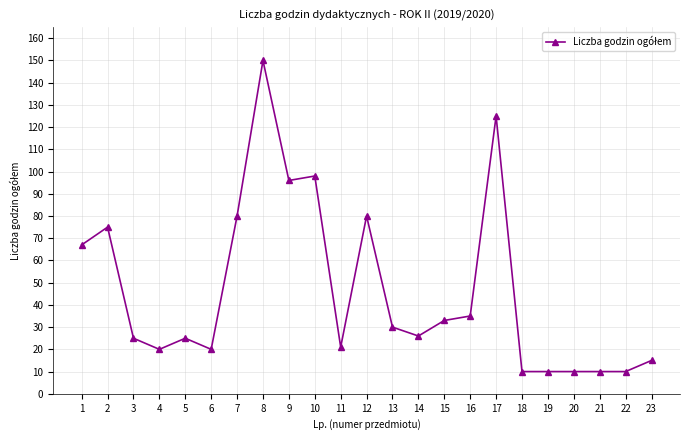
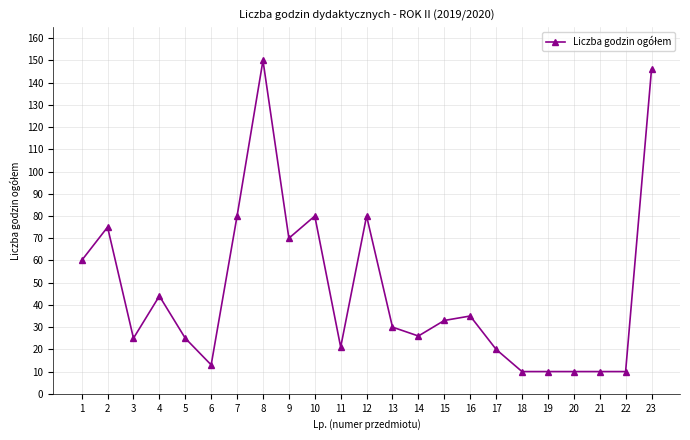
1: 67 -> 60
4: 20 -> 44
6: 20 -> 13
9: 96 -> 70
10: 98 -> 80
17: 125 -> 20
23: 15 -> 146
